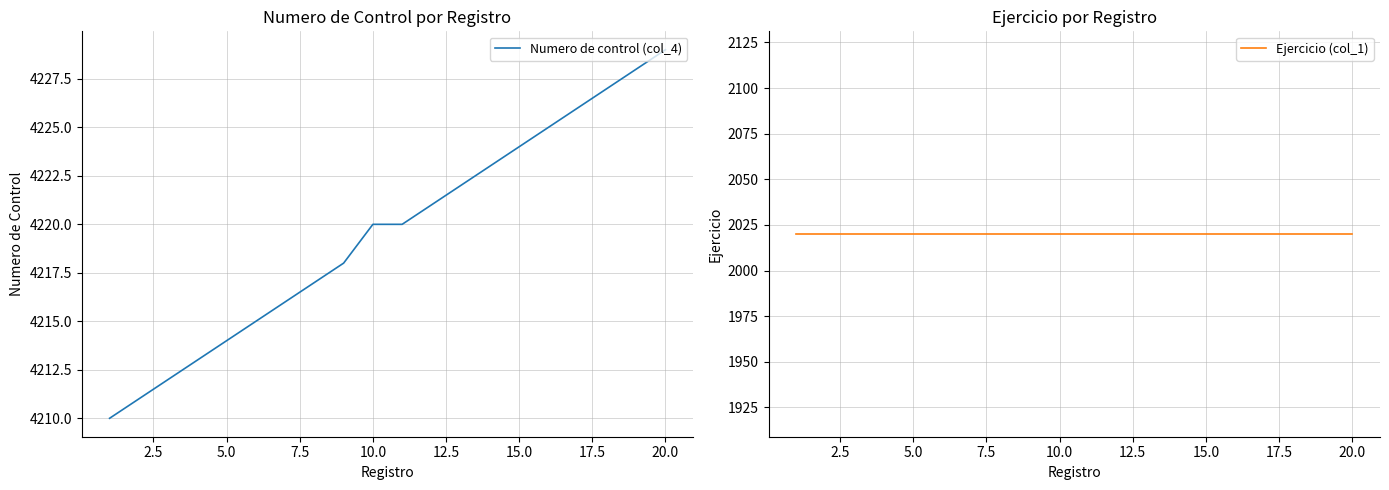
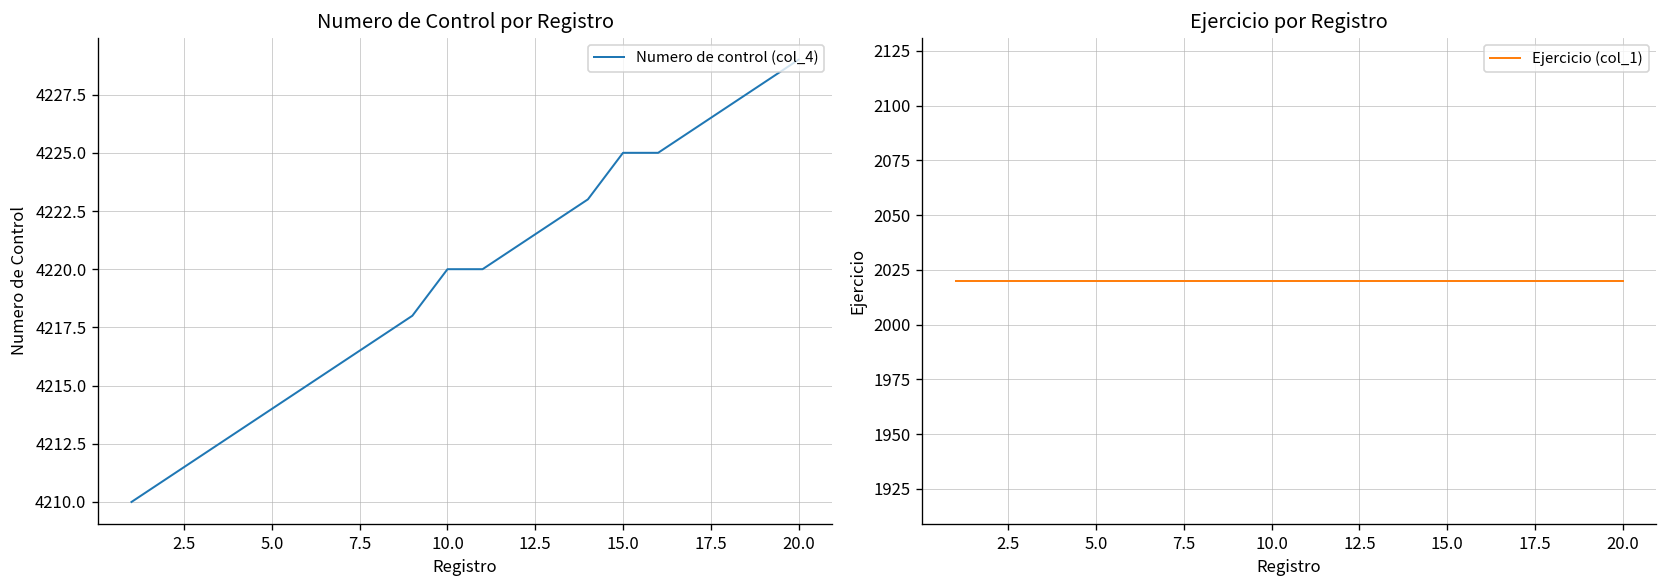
Numero de Control por Registro, 15.0: 4224 -> 4225
